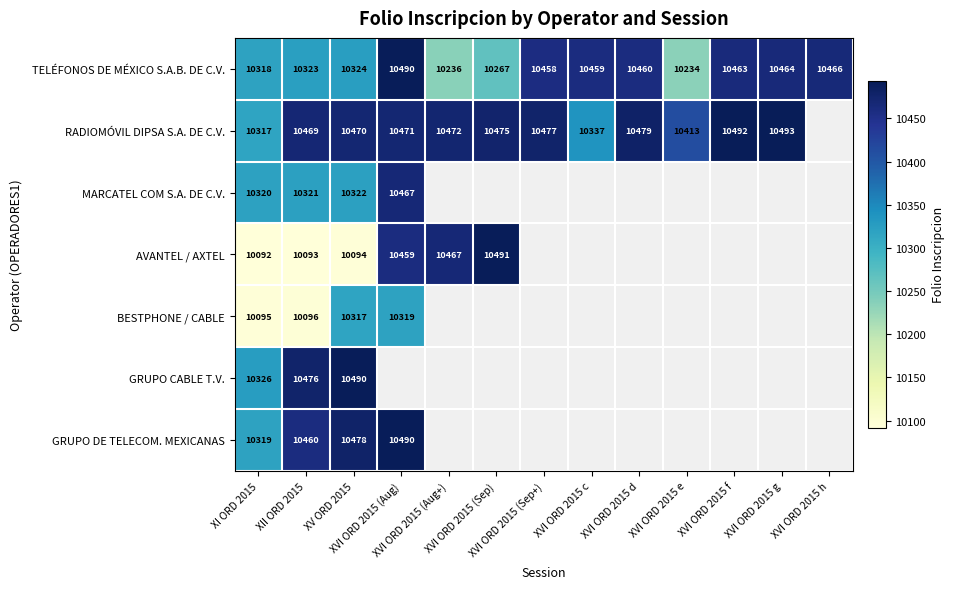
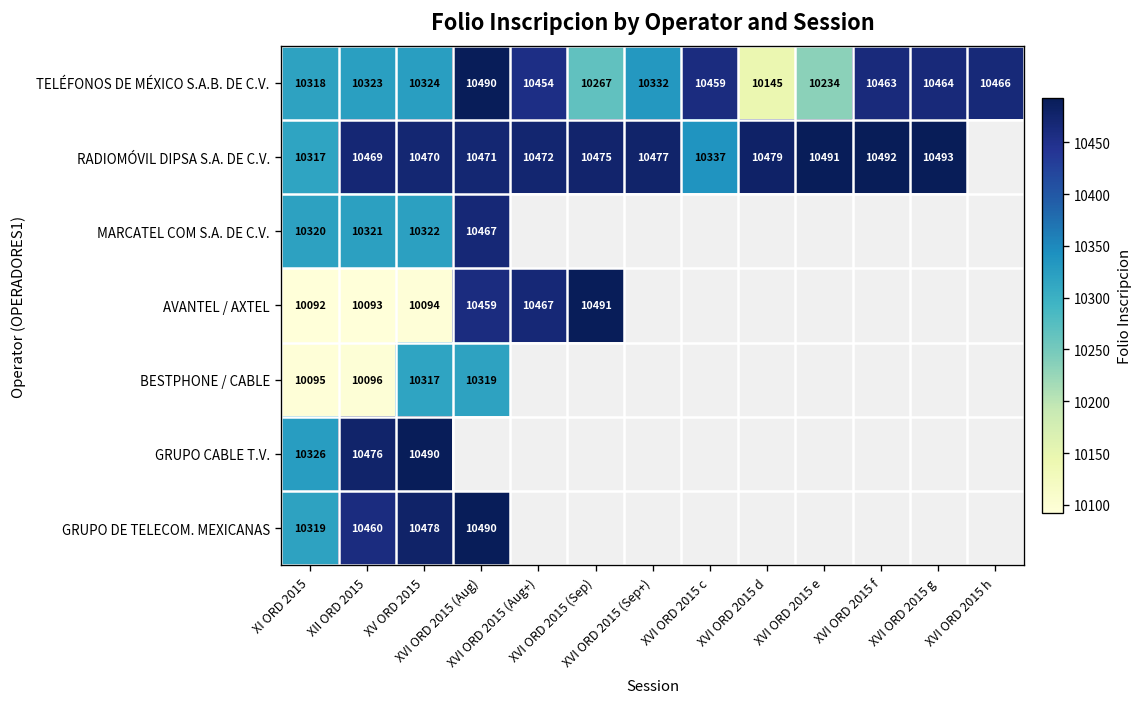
TELÉFONOS DE MÉXICO S.A.B. DE C.V., XVI ORD 2015 (Aug+): 10236 -> 10454
TELÉFONOS DE MÉXICO S.A.B. DE C.V., XVI ORD 2015 (Sep+): 10458 -> 10332
TELÉFONOS DE MÉXICO S.A.B. DE C.V., XVI ORD 2015 d: 10460 -> 10145
RADIOMÓVIL DIPSA S.A. DE C.V., XVI ORD 2015 e: 10413 -> 10491
